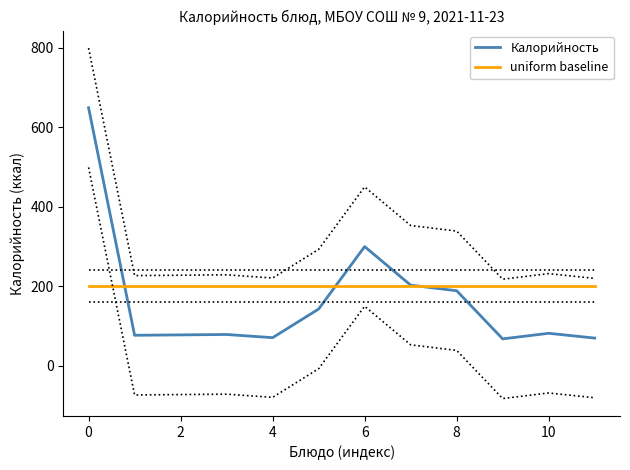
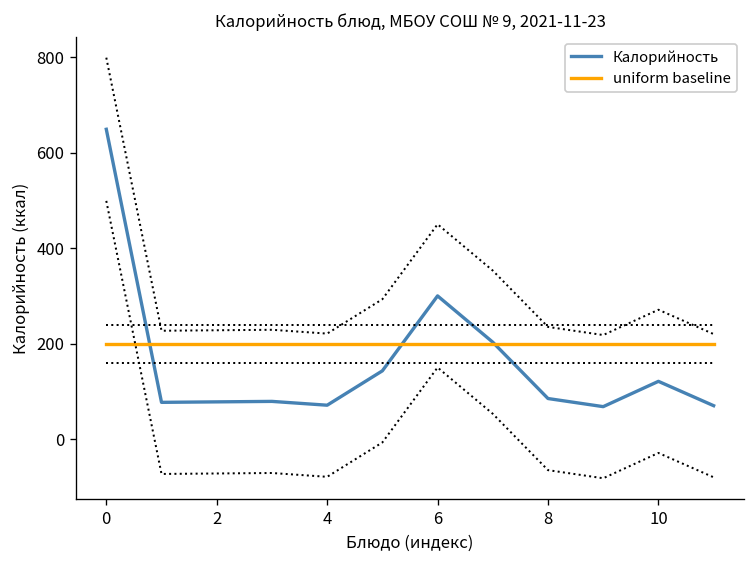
Калорийность, 8: 190 -> 90
Калорийность, 10: 80 -> 120
